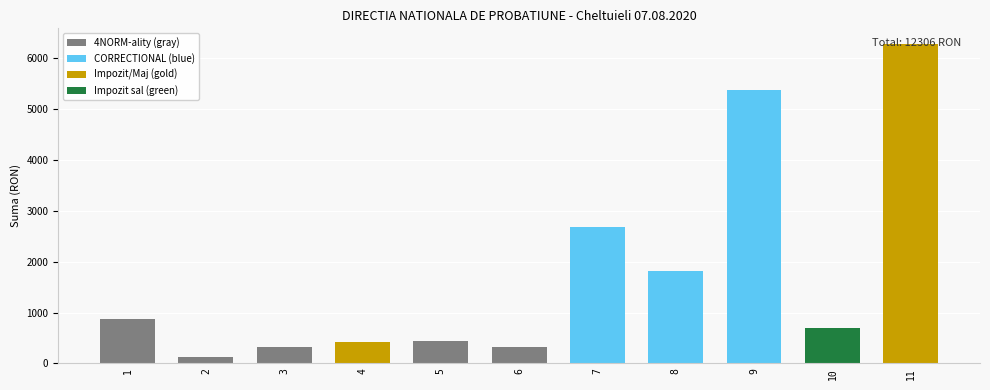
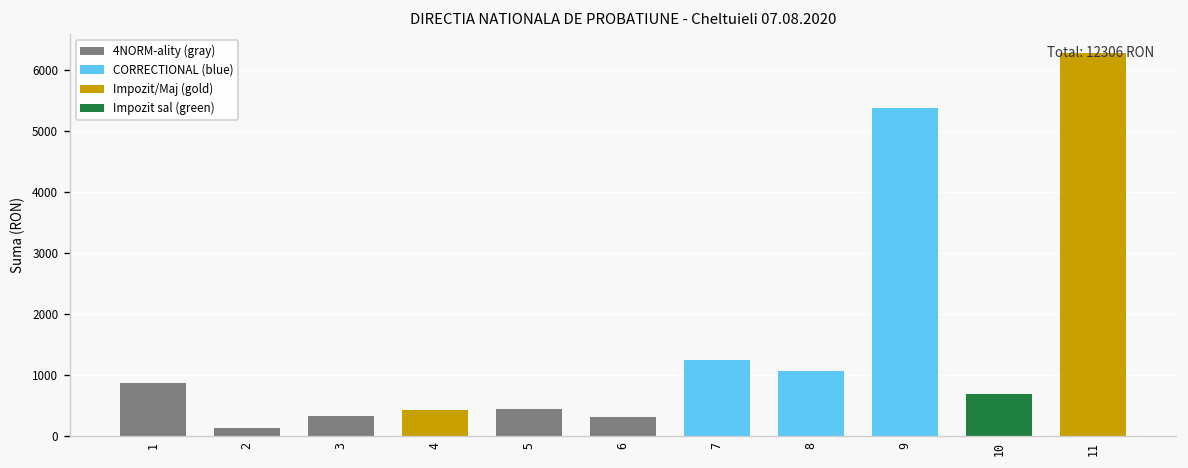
7: 2700 -> 1200
8: 1800 -> 1100
